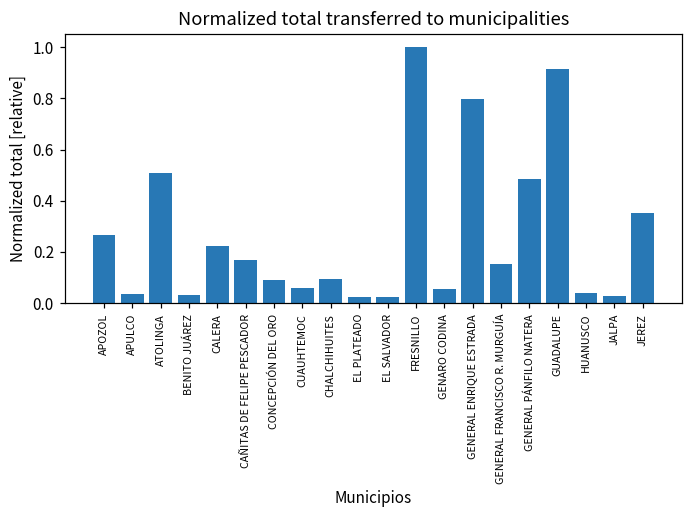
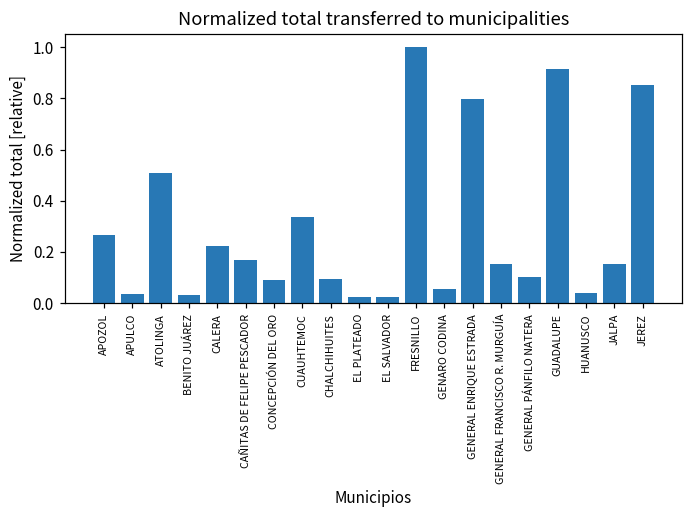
CUAUHTEMOC: 0.06 -> 0.34
GENERAL PÁNFILO NATERA: 0.49 -> 0.10
JALPA: 0.03 -> 0.15
JEREZ: 0.35 -> 0.85
